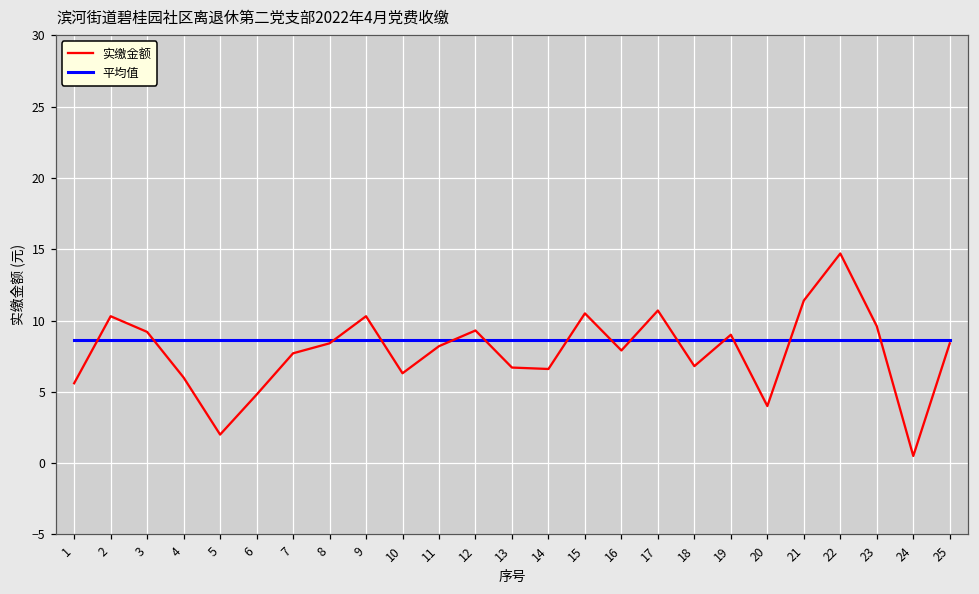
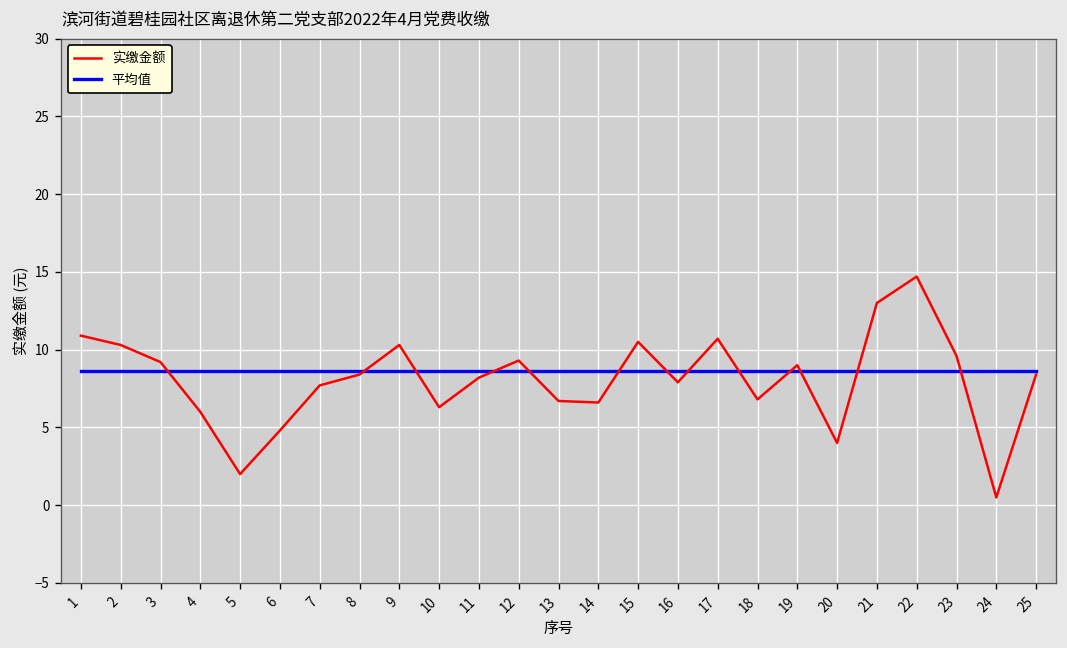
实缴金额, 1: 5.6 -> 10.9
实缴金额, 21: 11.4 -> 13.0
